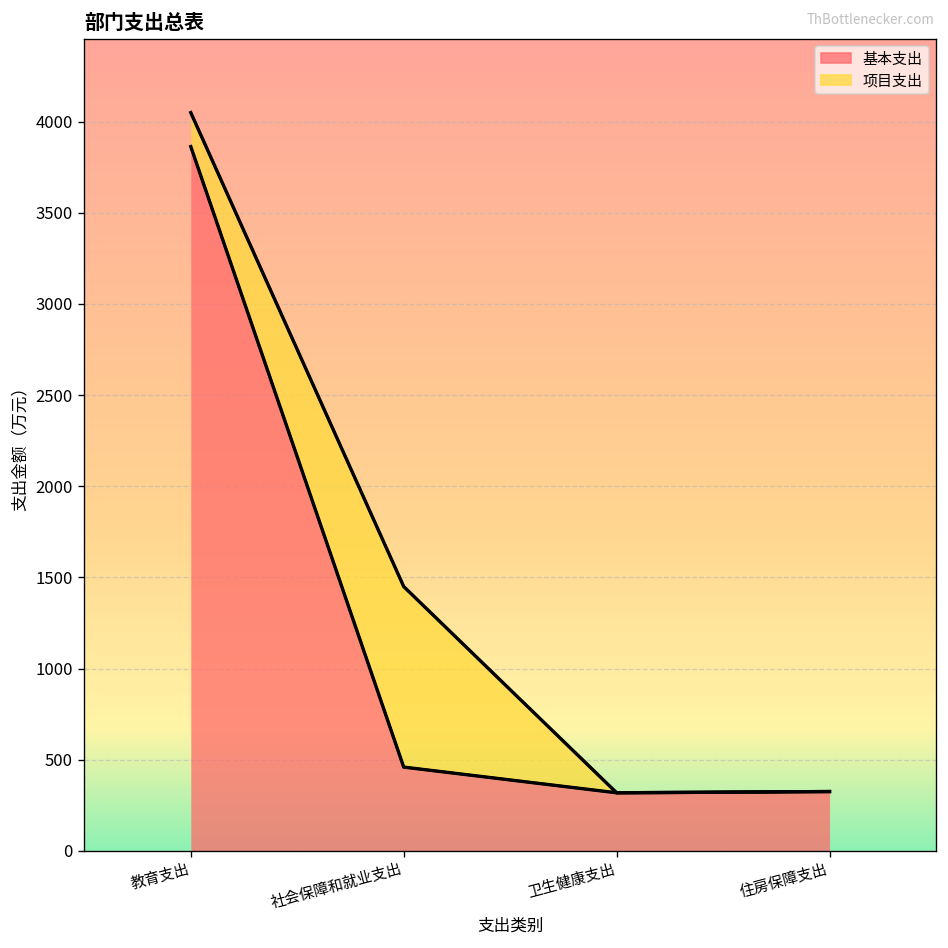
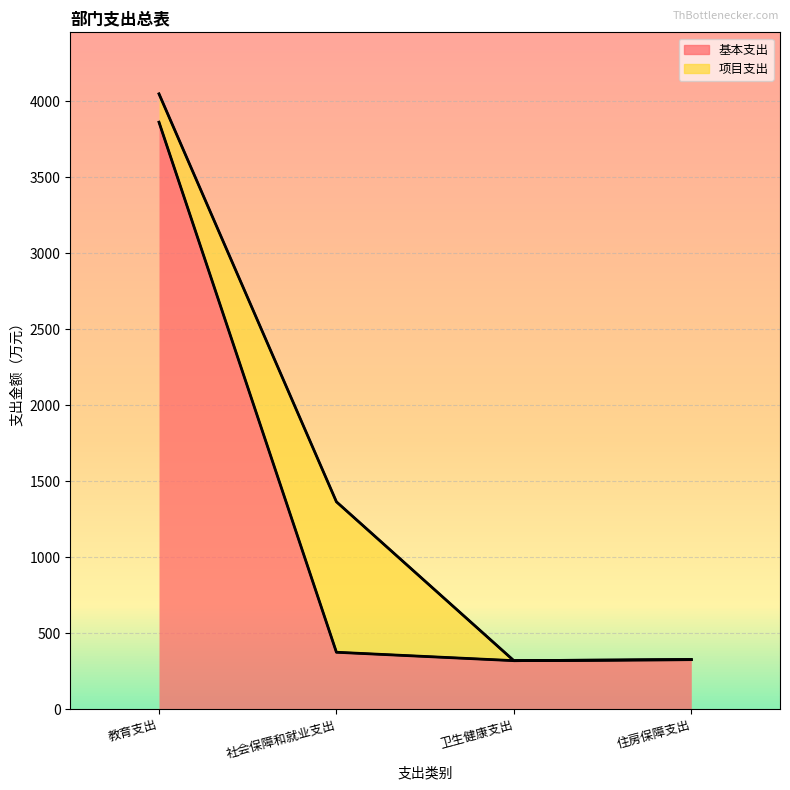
基本支出, 社会保障和就业支出: 460 -> 370
